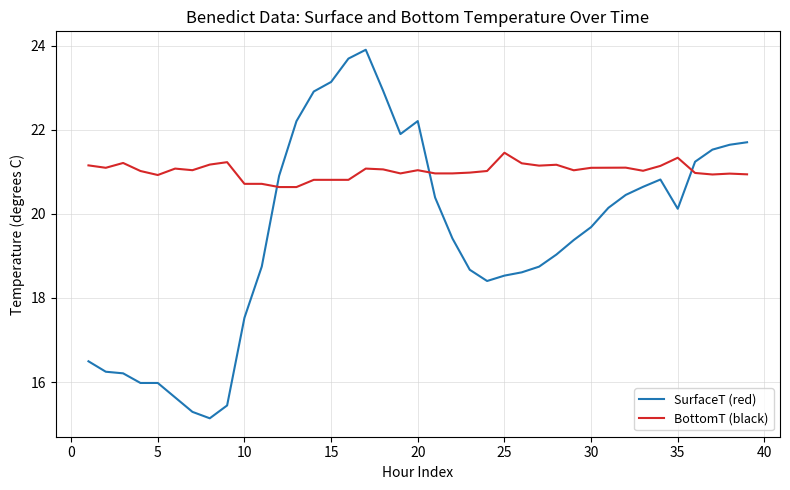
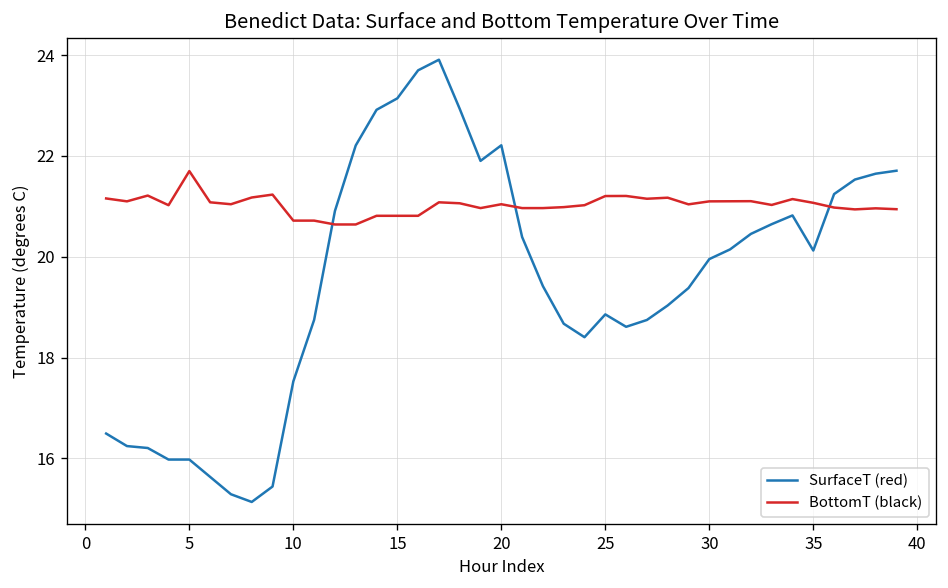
BottomT (black), 5: 20.9 -> 21.7
SurfaceT (red), 25: 18.5 -> 18.9
BottomT (black), 25: 21.5 -> 21.2
SurfaceT (red), 30: 19.7 -> 20.0
BottomT (black), 35: 21.3 -> 21.1
